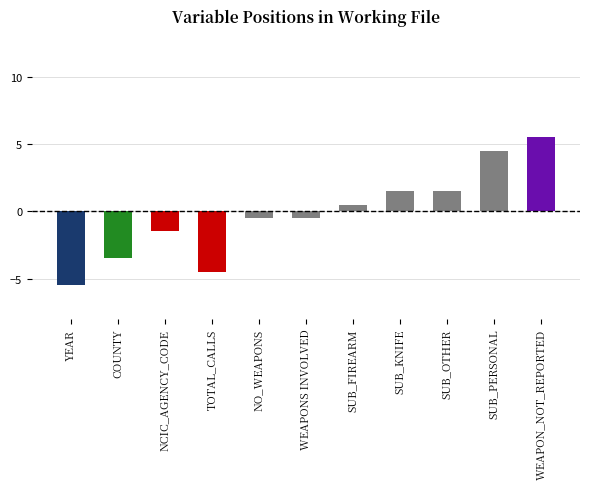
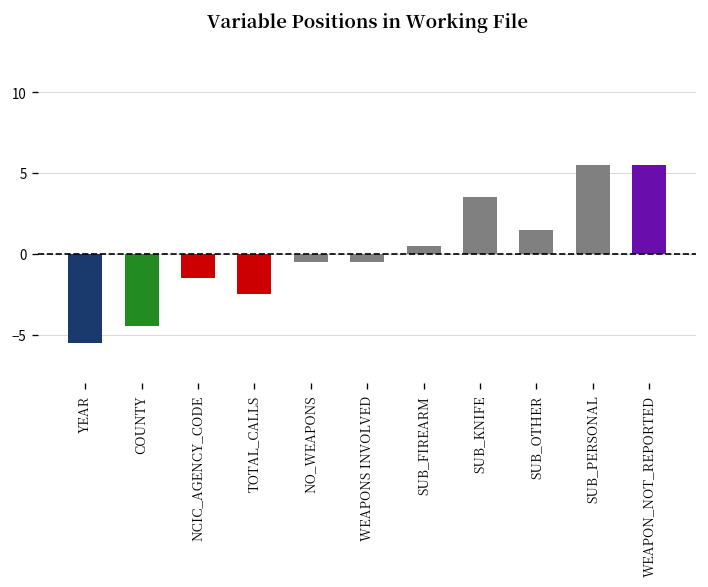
COUNTY: -3.5 -> -4.5
TOTAL_CALLS: -4.5 -> -2.5
SUB_KNIFE: 1.5 -> 3.5
SUB_PERSONAL: 4.5 -> 5.5
